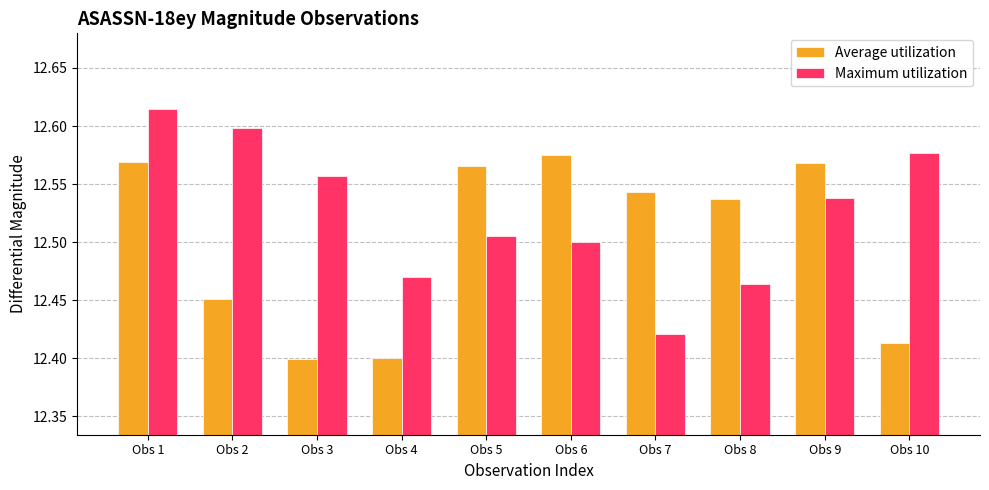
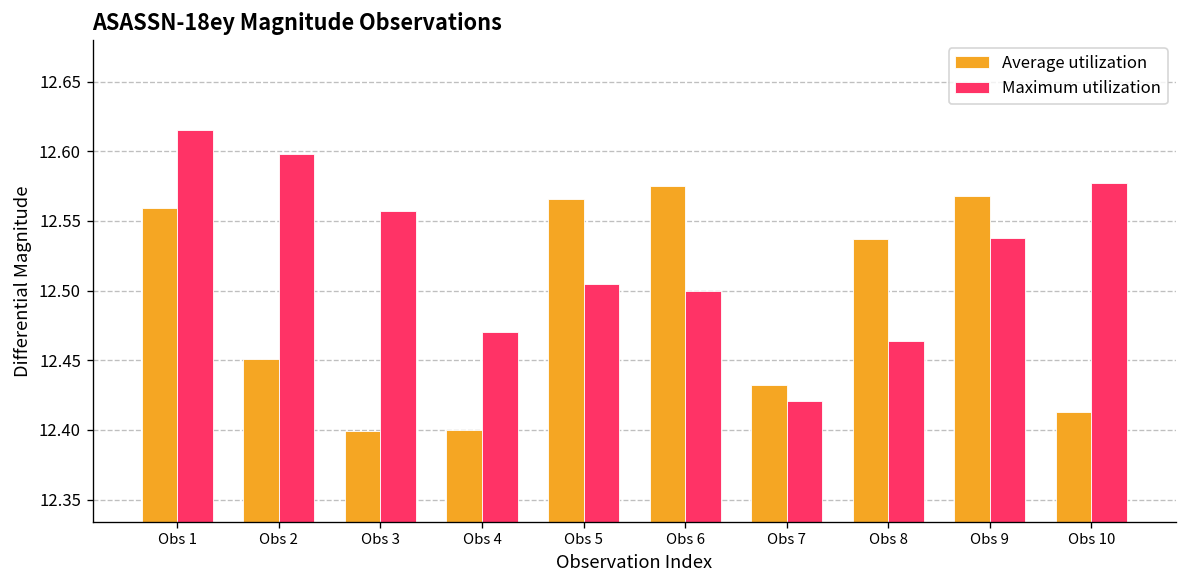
Average utilization, Obs 1: 12.569 -> 12.559
Average utilization, Obs 7: 12.543 -> 12.432
